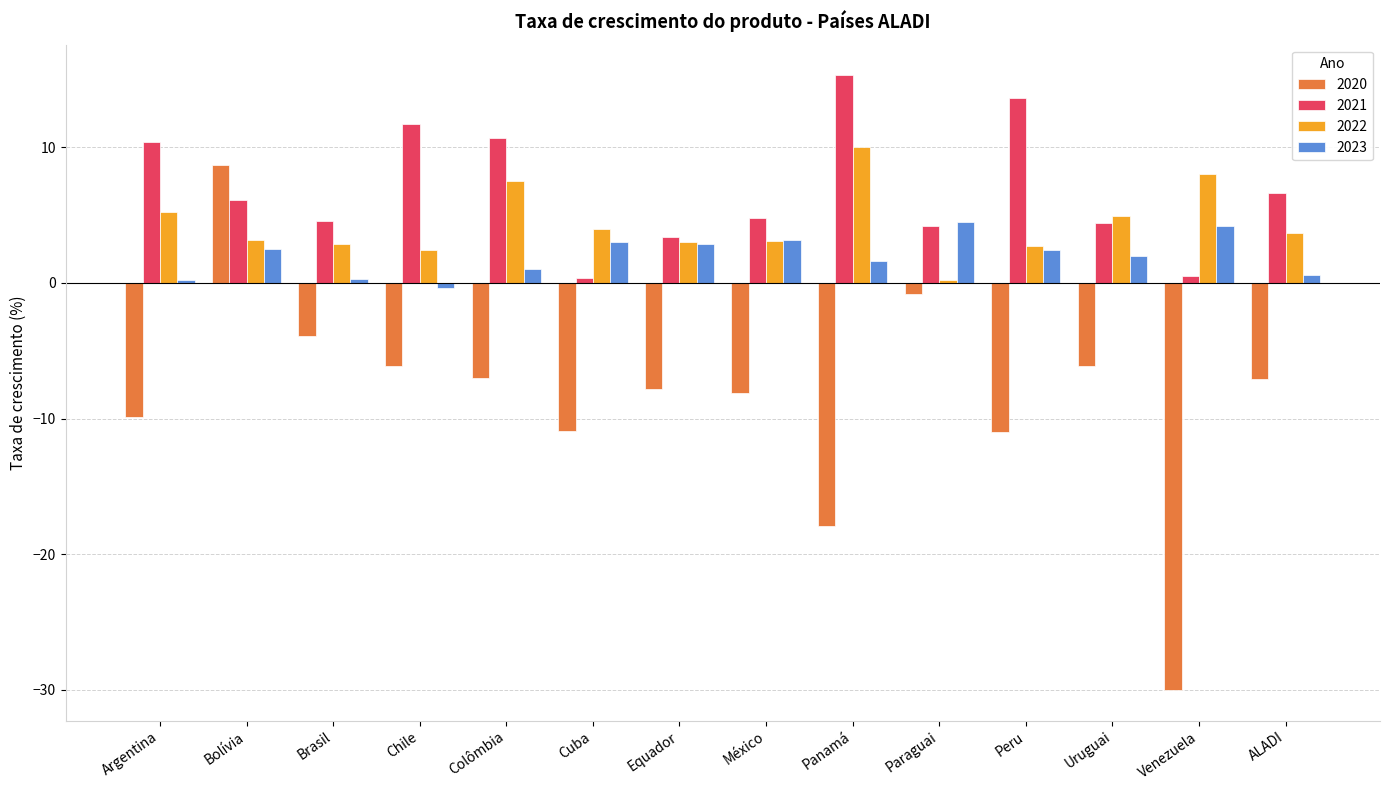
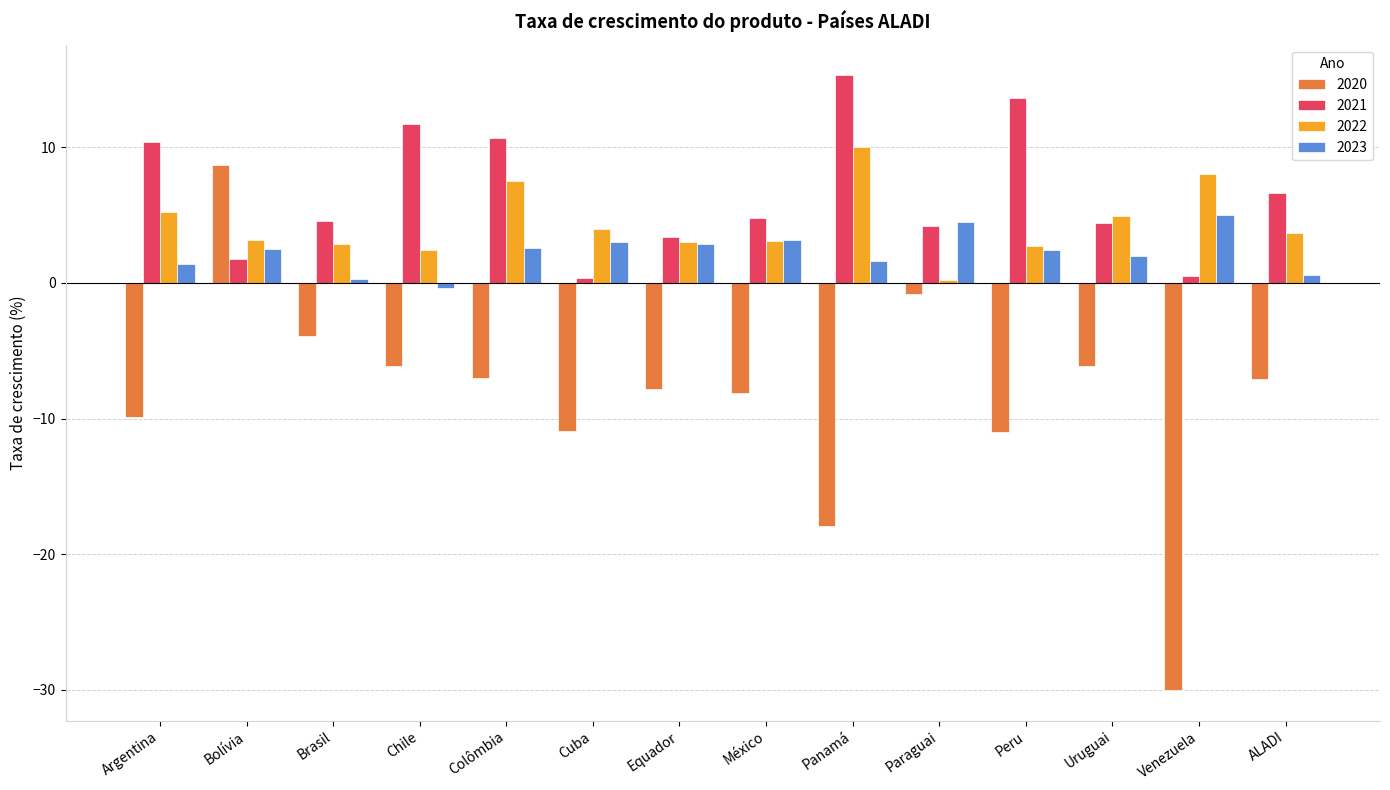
2023, Argentina: 0.2 -> 1.4
2021, Bolívia: 6.1 -> 1.8
2023, Colômbia: 1.0 -> 2.6
2023, Venezuela: 4.2 -> 5.0
